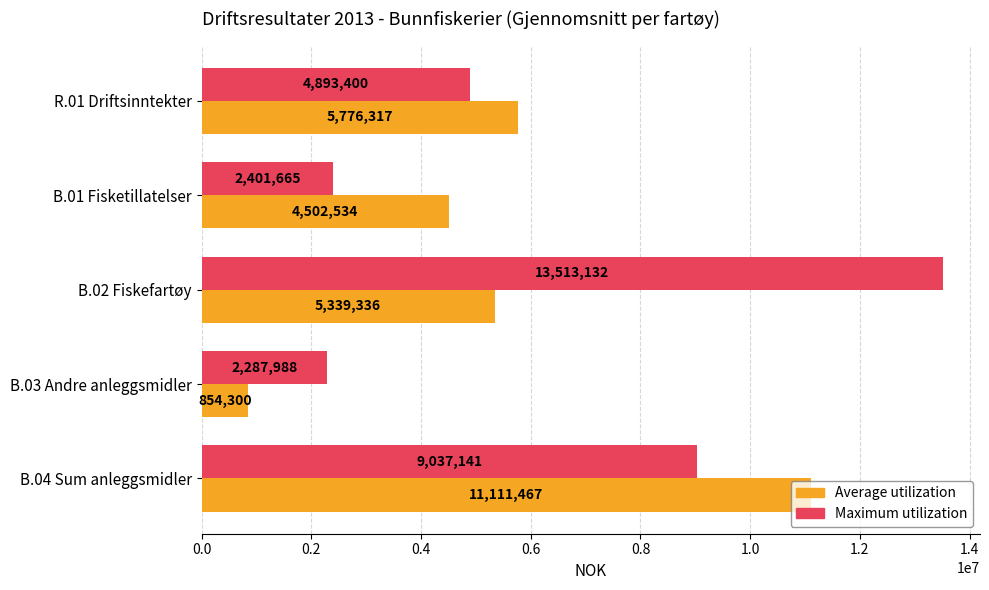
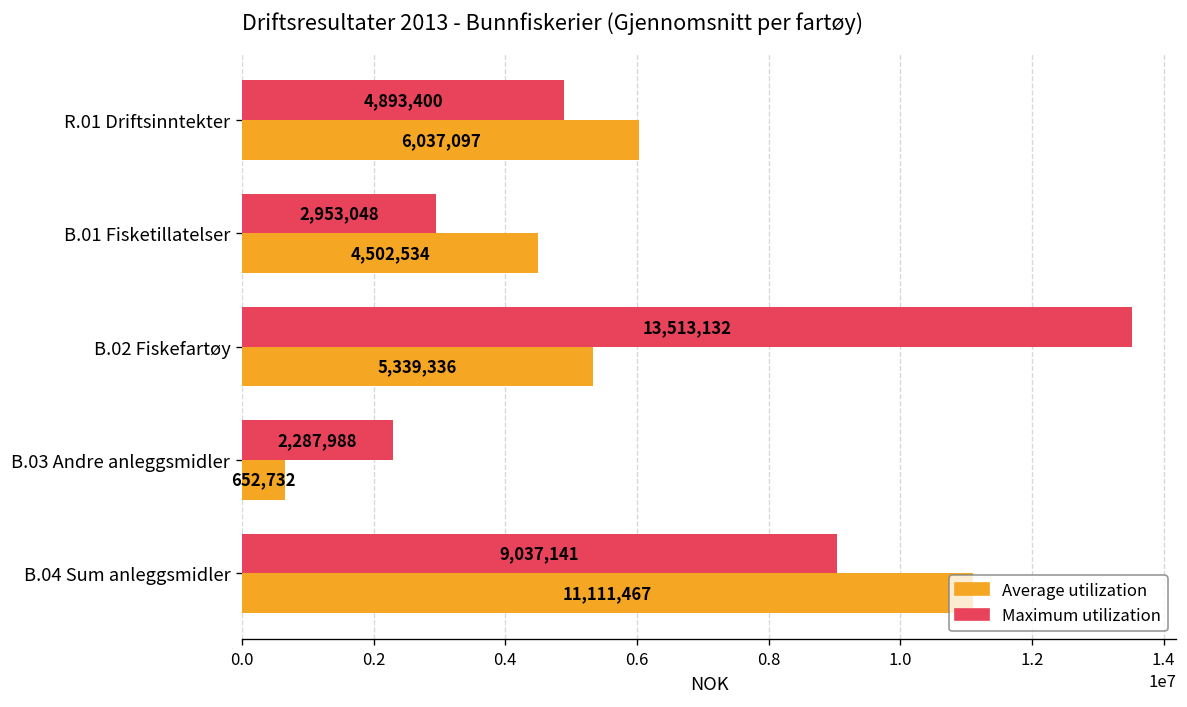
Average utilization, R.01 Driftsinntekter: 5,776,317 -> 6,037,097
Maximum utilization, B.01 Fisketillatelser: 2,401,665 -> 2,953,048
Average utilization, B.03 Andre anleggsmidler: 854,300 -> 652,732
